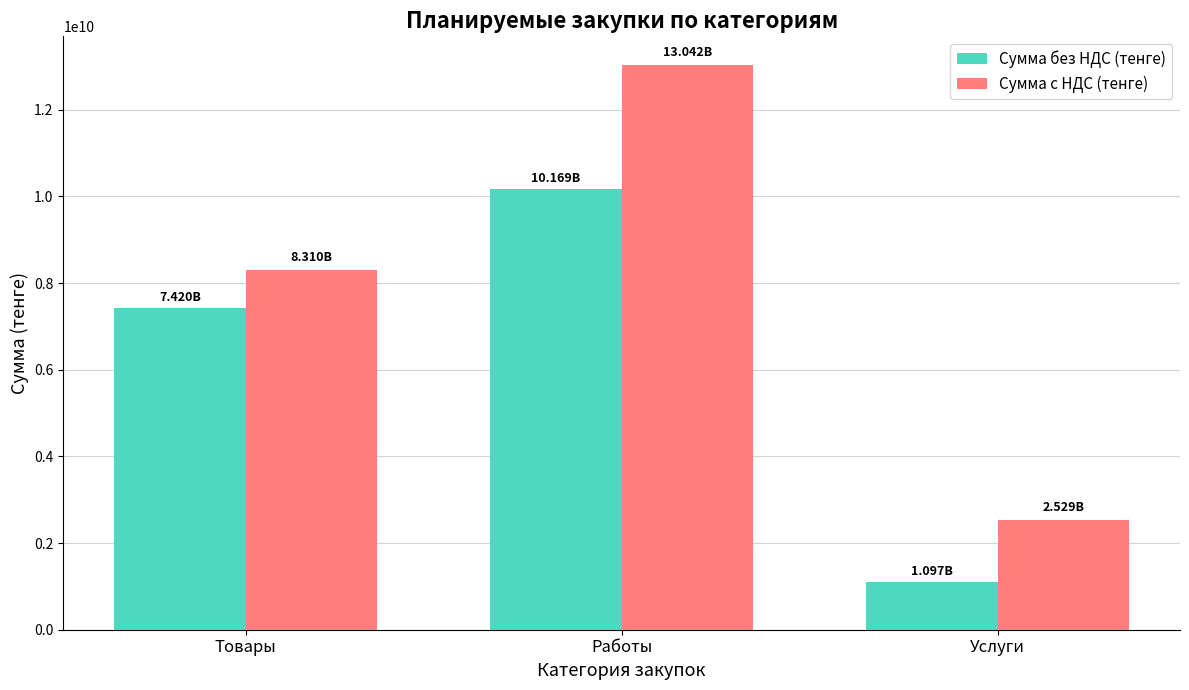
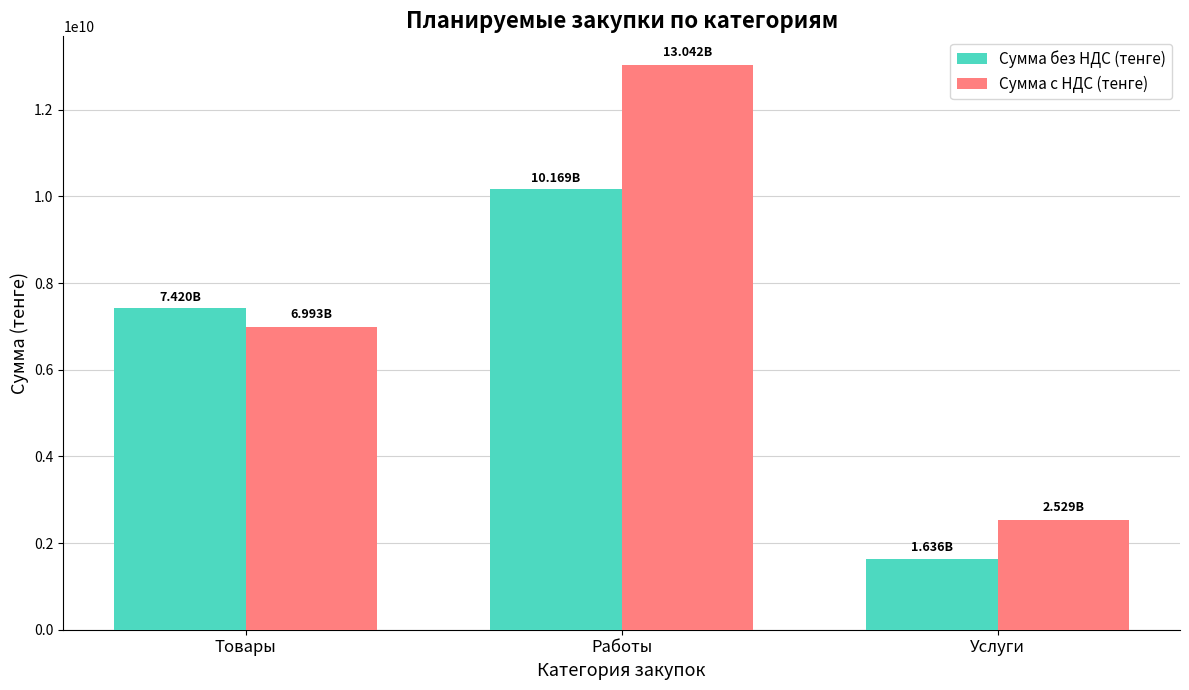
Сумма с НДС (тенге), Товары: 8.310B -> 6.993B
Сумма без НДС (тенге), Услуги: 1.097B -> 1.636B
